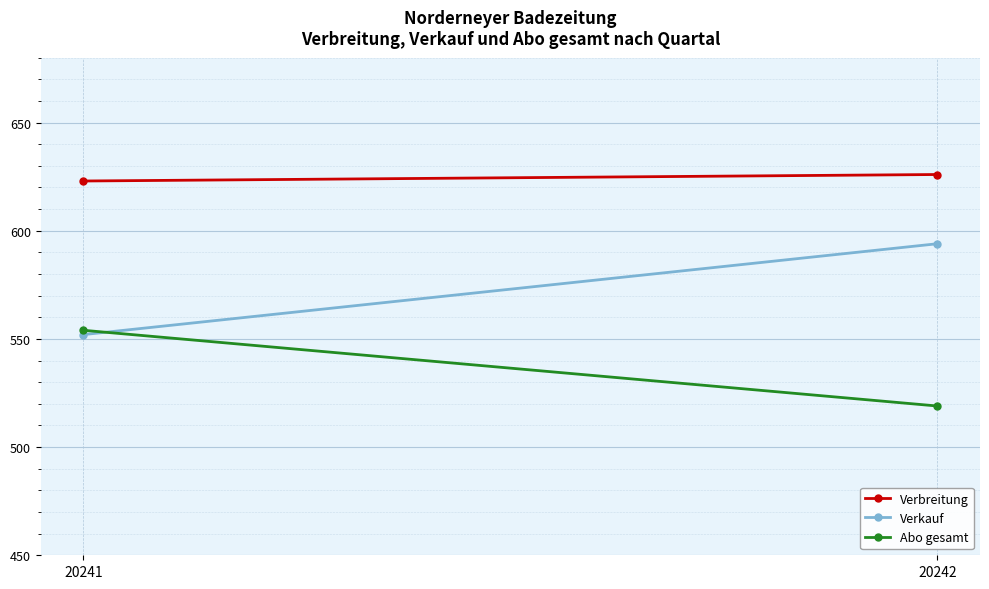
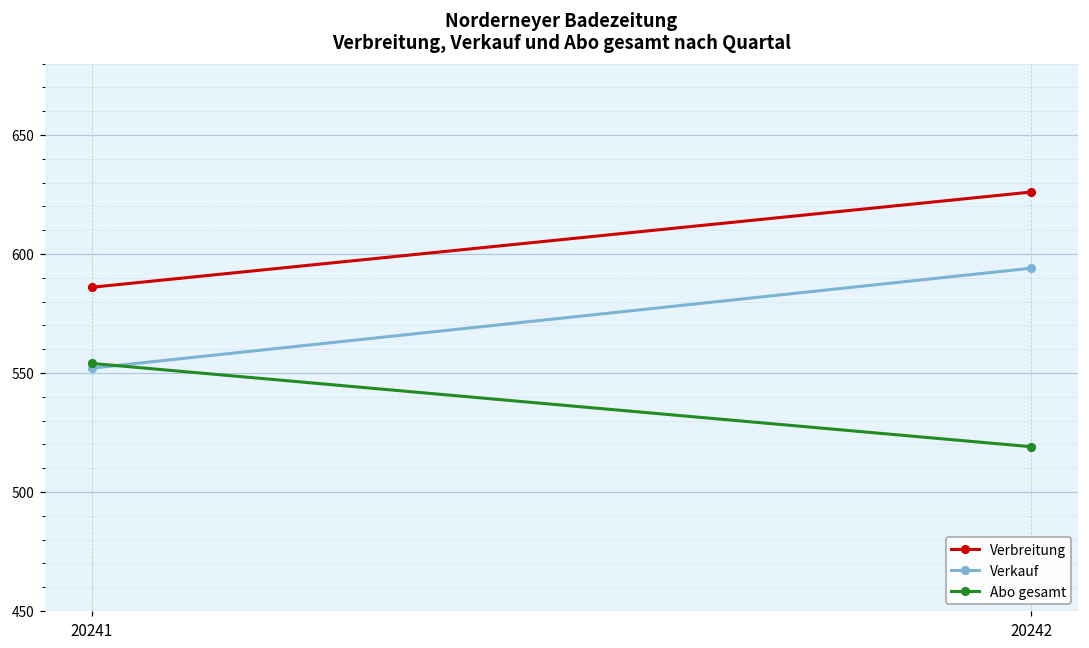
Verbreitung, 20241: 623 -> 586
